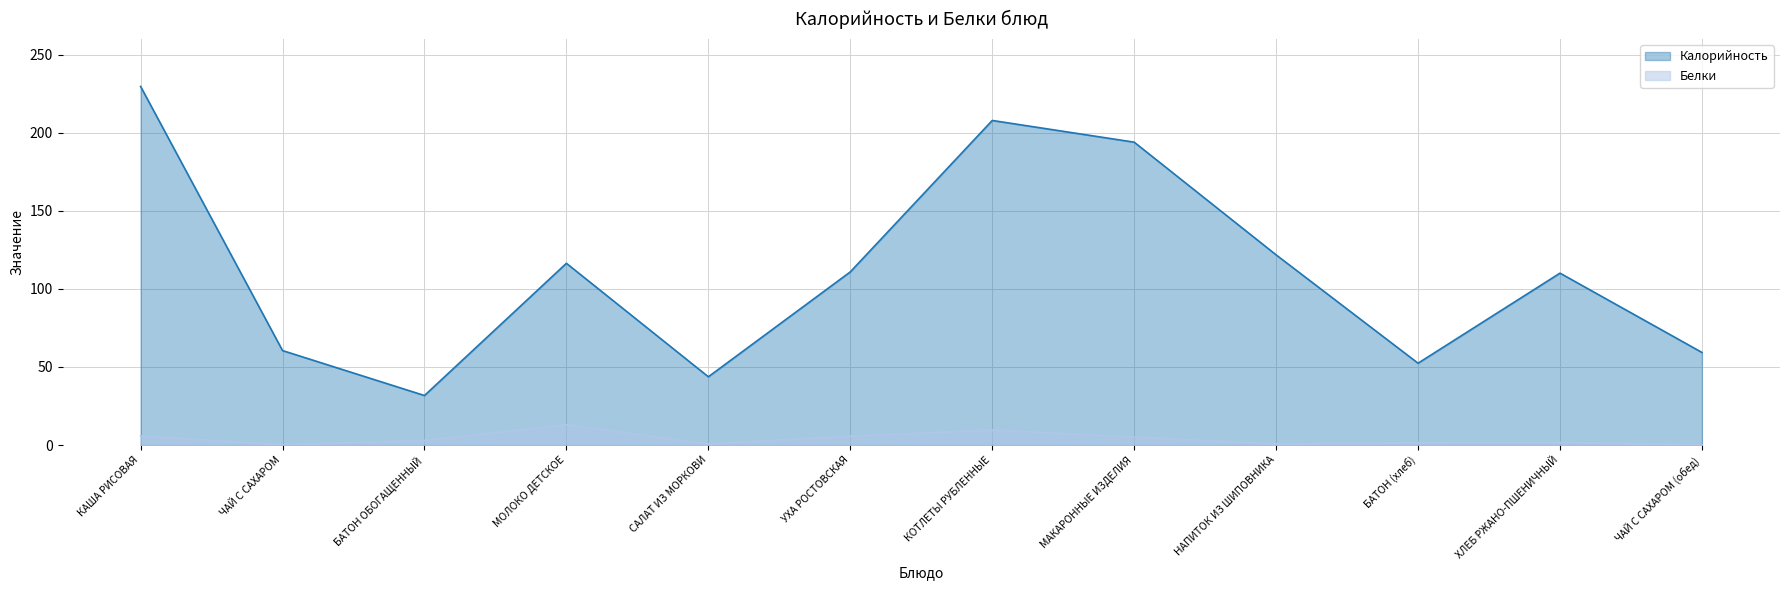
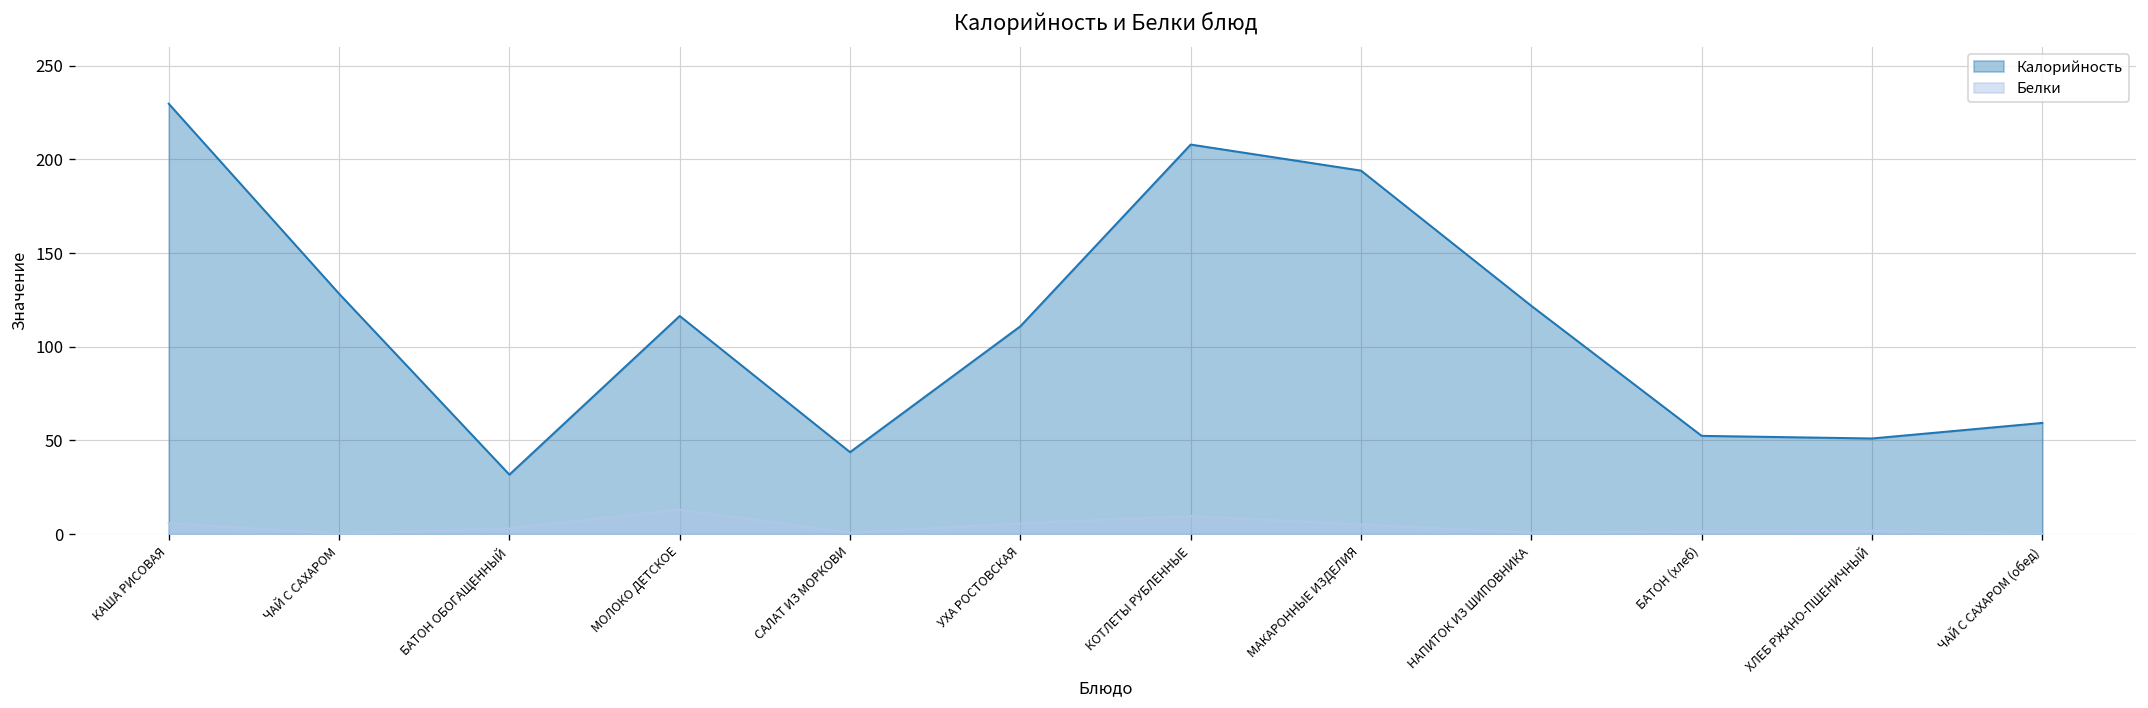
Калорийность, ЧАЙ С САХАРОМ: 61 -> 128
Калорийность, ХЛЕБ РЖАНО-ПШЕНИЧНЫЙ: 110 -> 51
